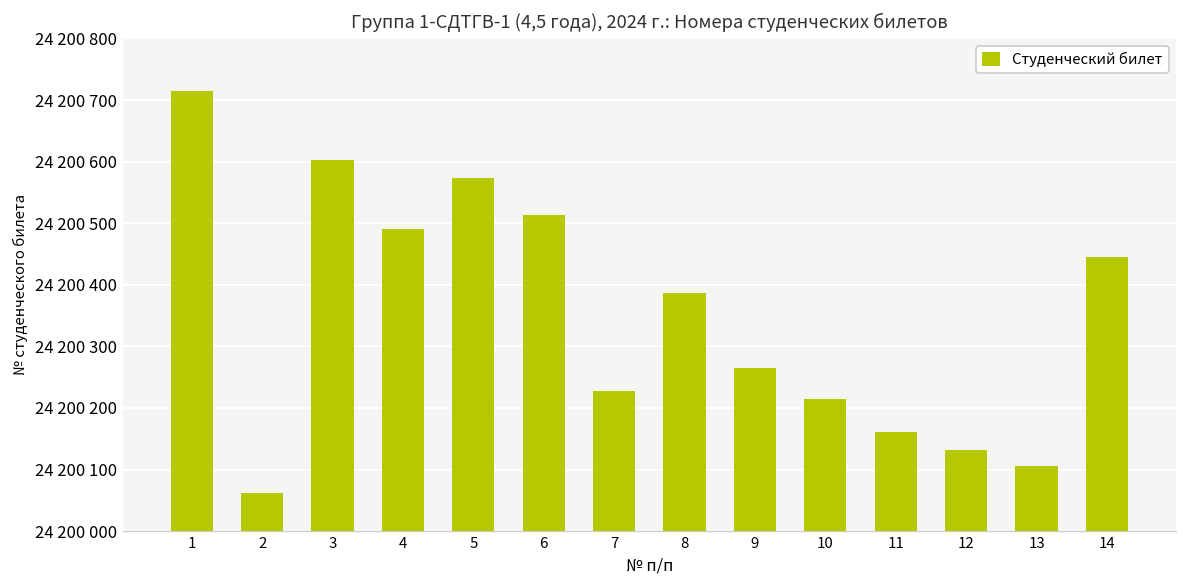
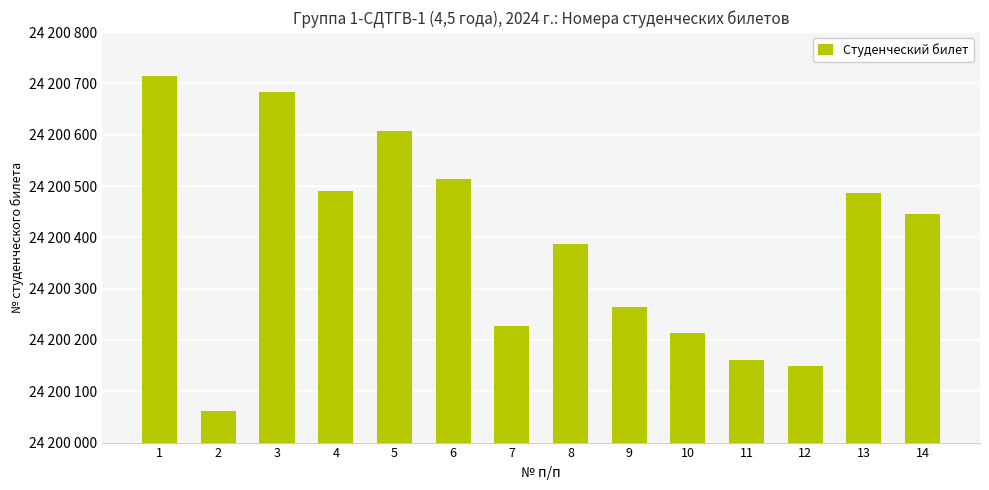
3: 24200600 -> 24200680
5: 24200570 -> 24200610
12: 24200130 -> 24200150
13: 24200110 -> 24200490
